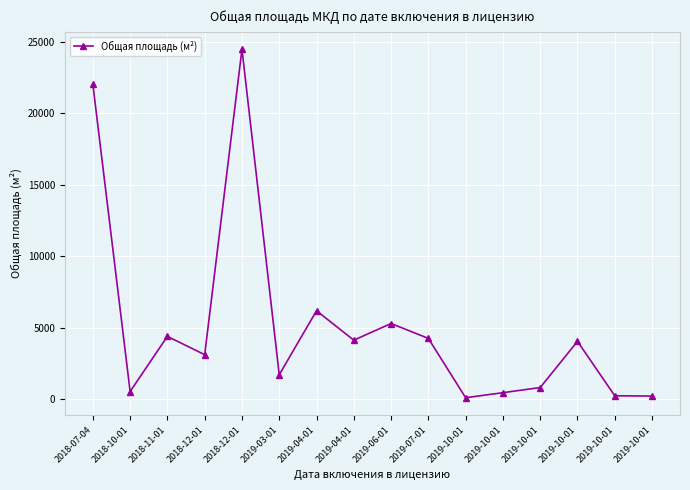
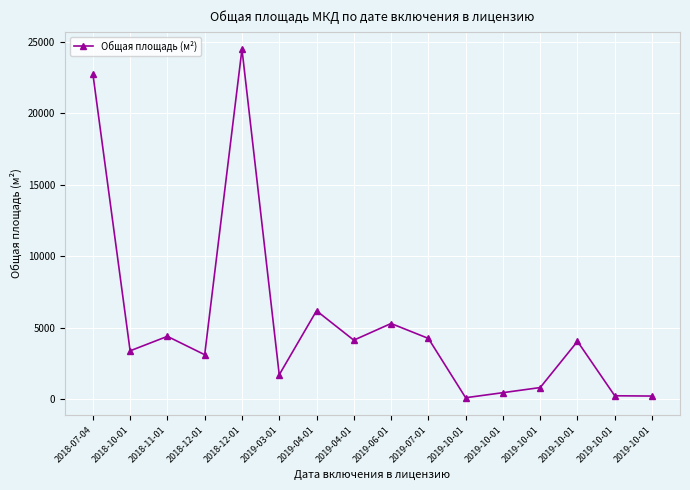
2018-07-04: 22000 -> 22800
2018-10-01: 500 -> 3400
